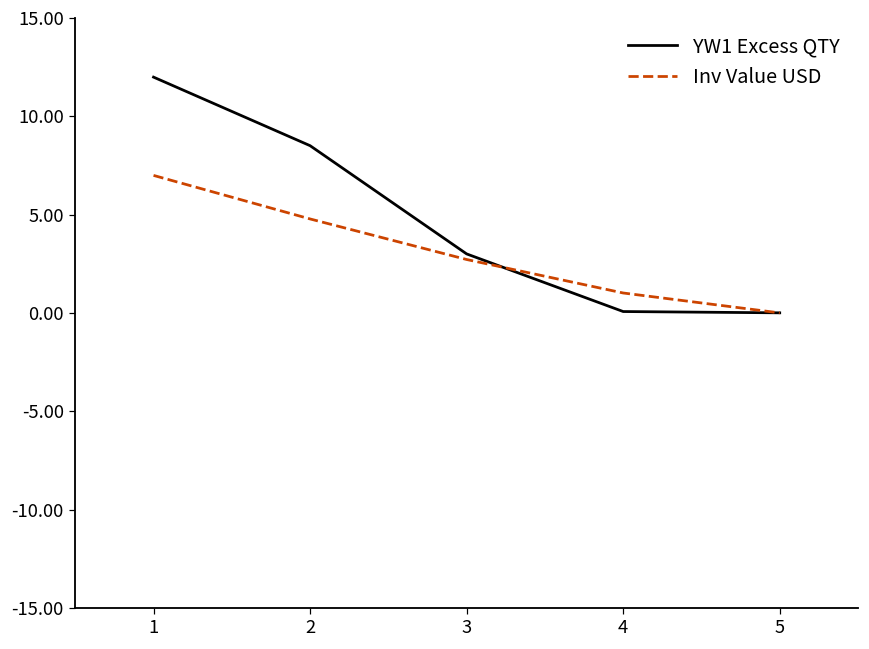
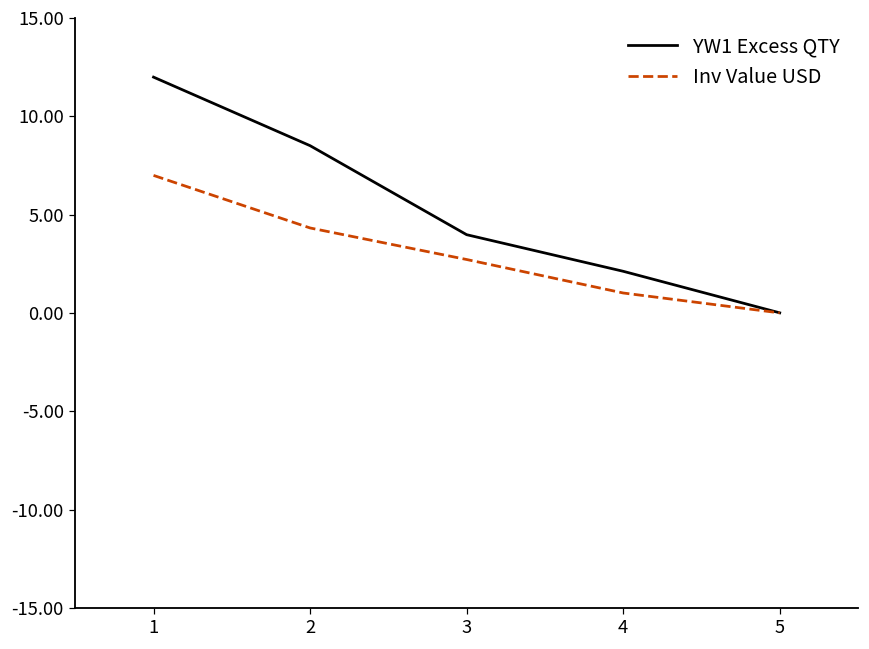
Inv Value USD, 2: 4.8 -> 4.3
YW1 Excess QTY, 3: 3.0 -> 4.0
YW1 Excess QTY, 4: 0.1 -> 2.1
